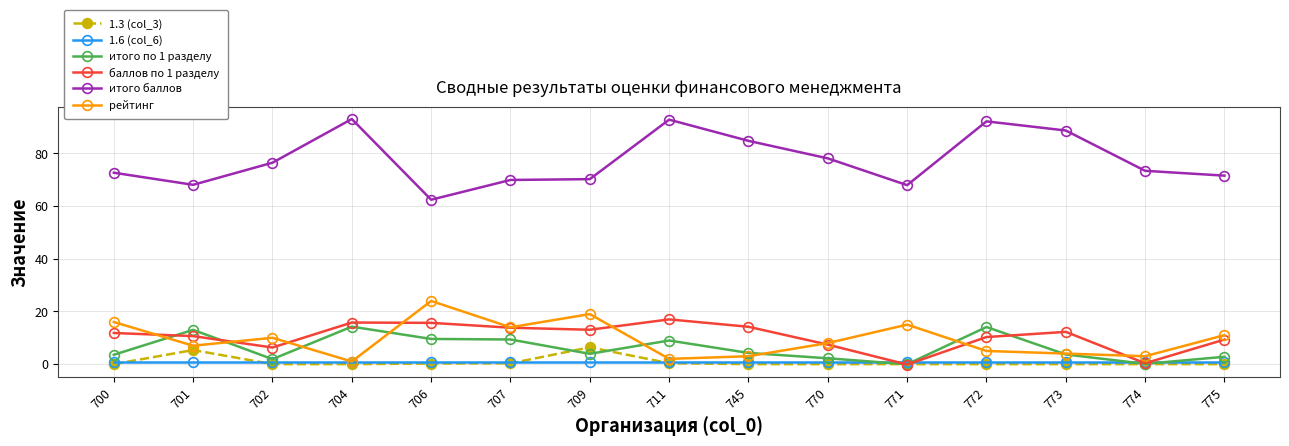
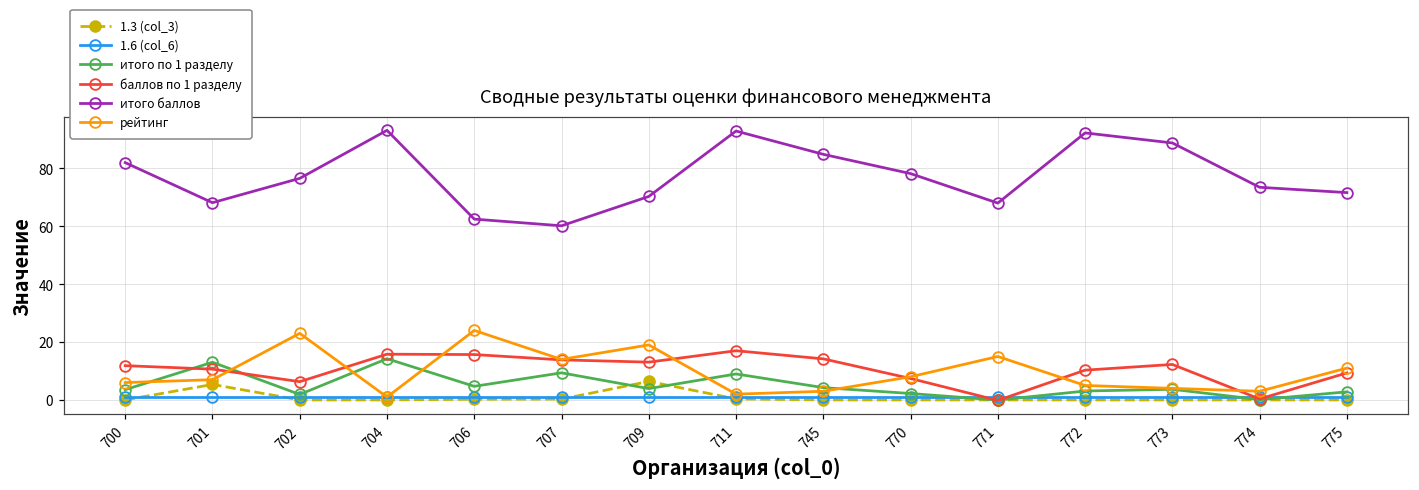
итого баллов, 700: 73 -> 82
рейтинг, 700: 16 -> 6
рейтинг, 702: 10 -> 23
итого по 1 разделу, 706: 10 -> 5
итого баллов, 707: 70 -> 60
итого по 1 разделу, 772: 14 -> 3
